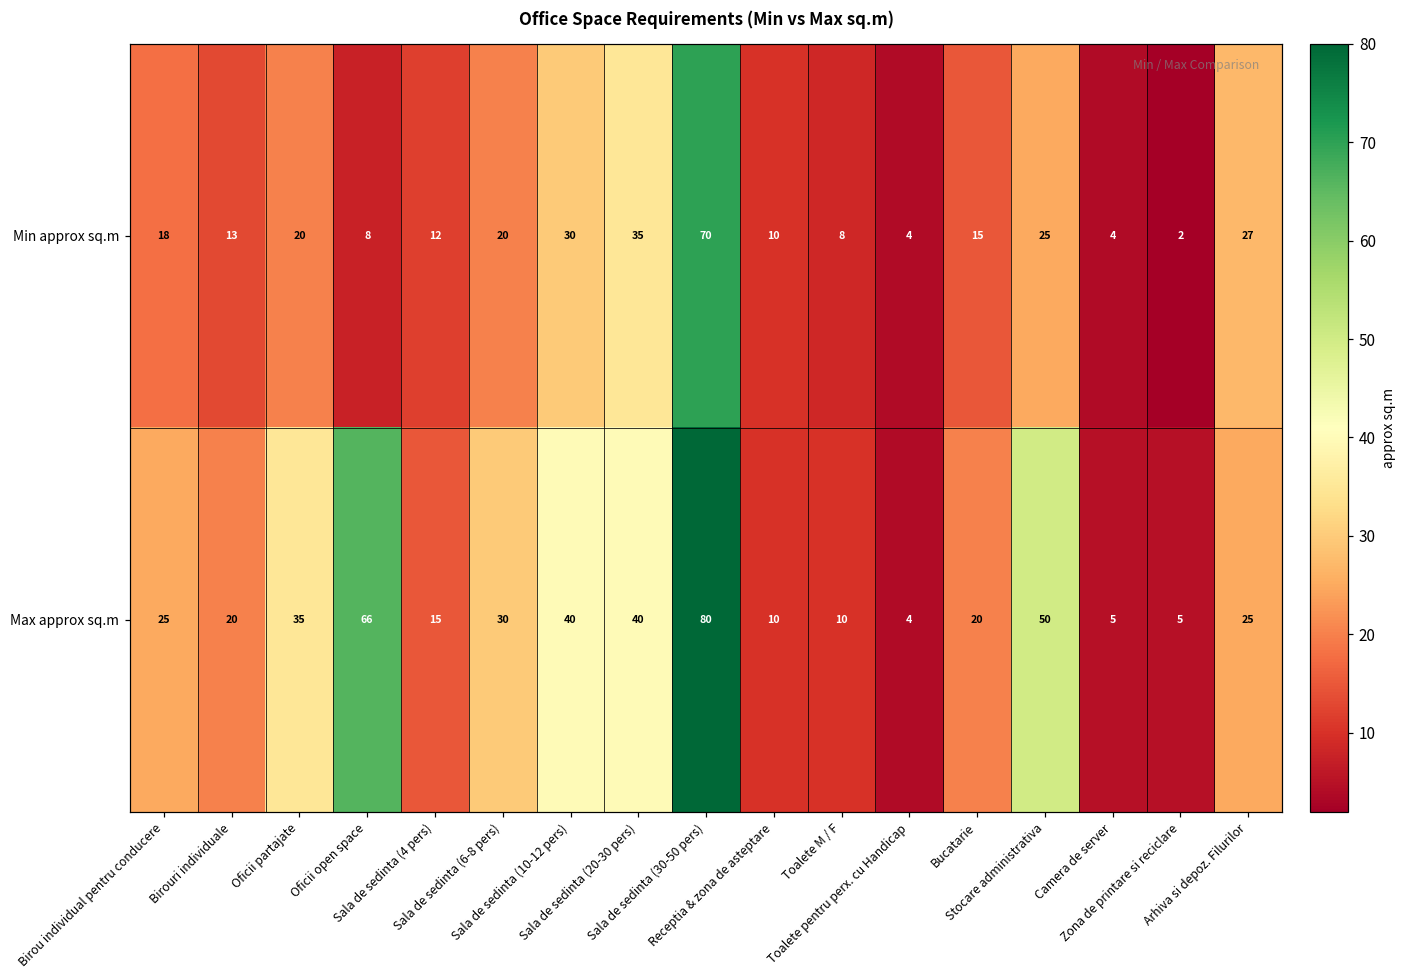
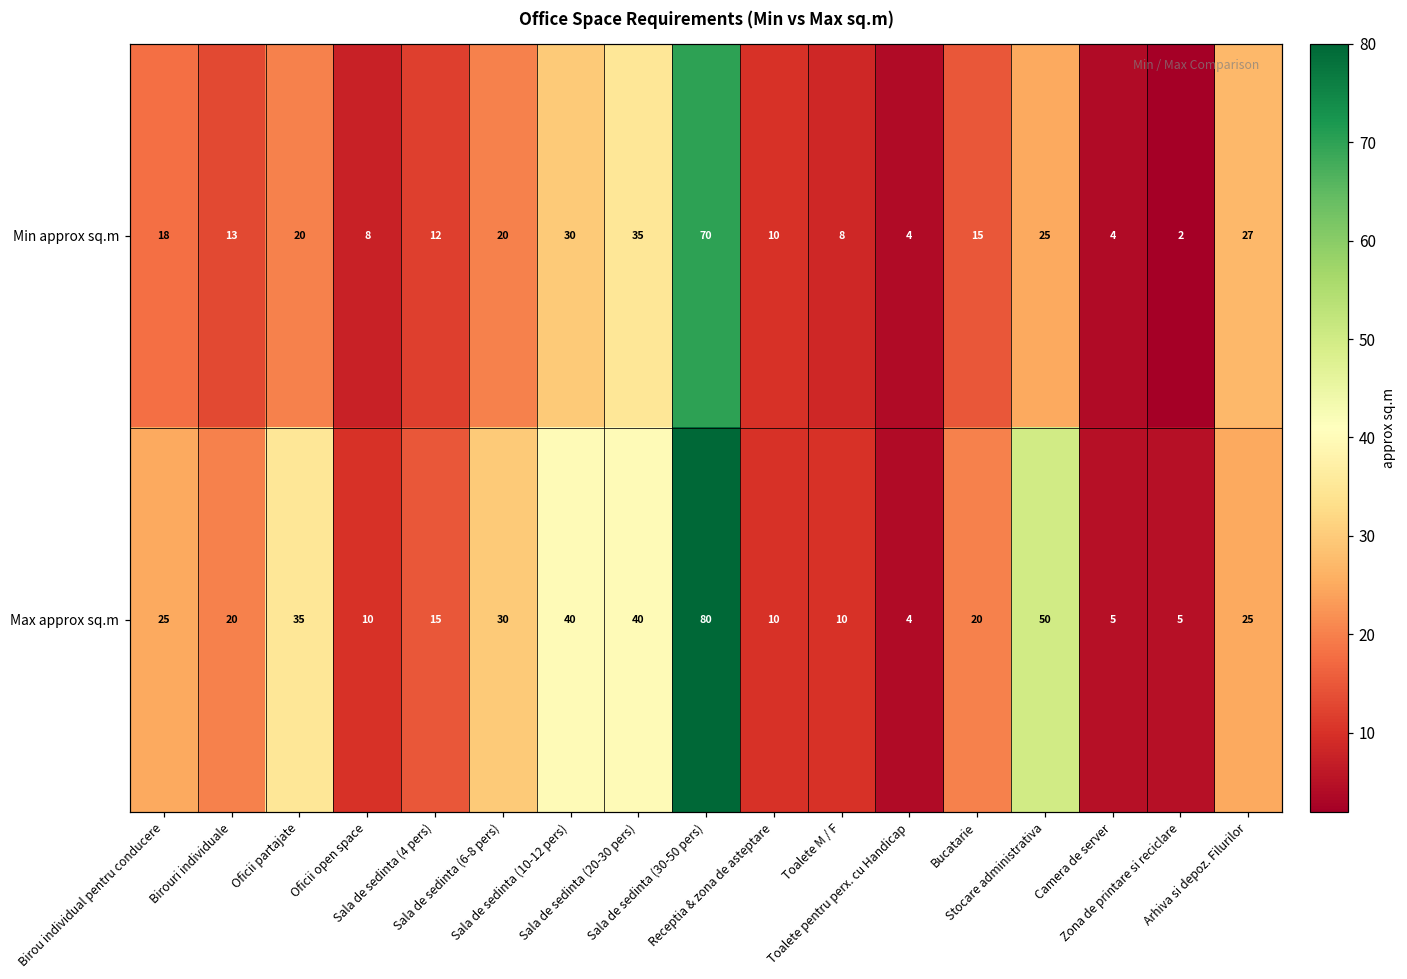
Max approx sq.m, Oficii open space: 66 -> 10
